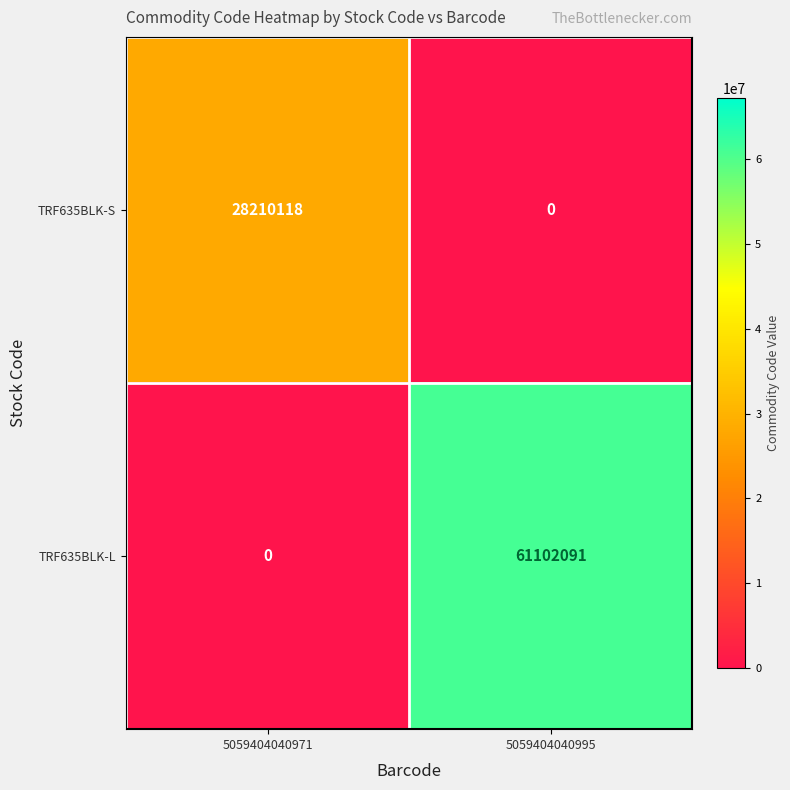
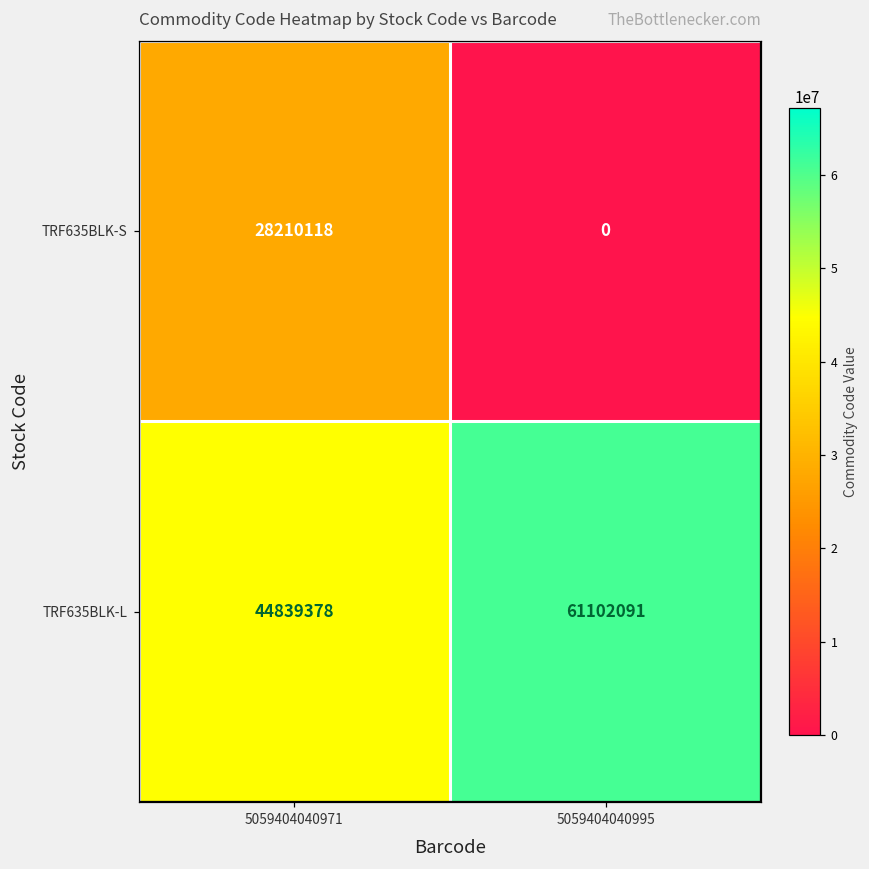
TRF635BLK-L, 5059404040971: 0 -> 44839378
